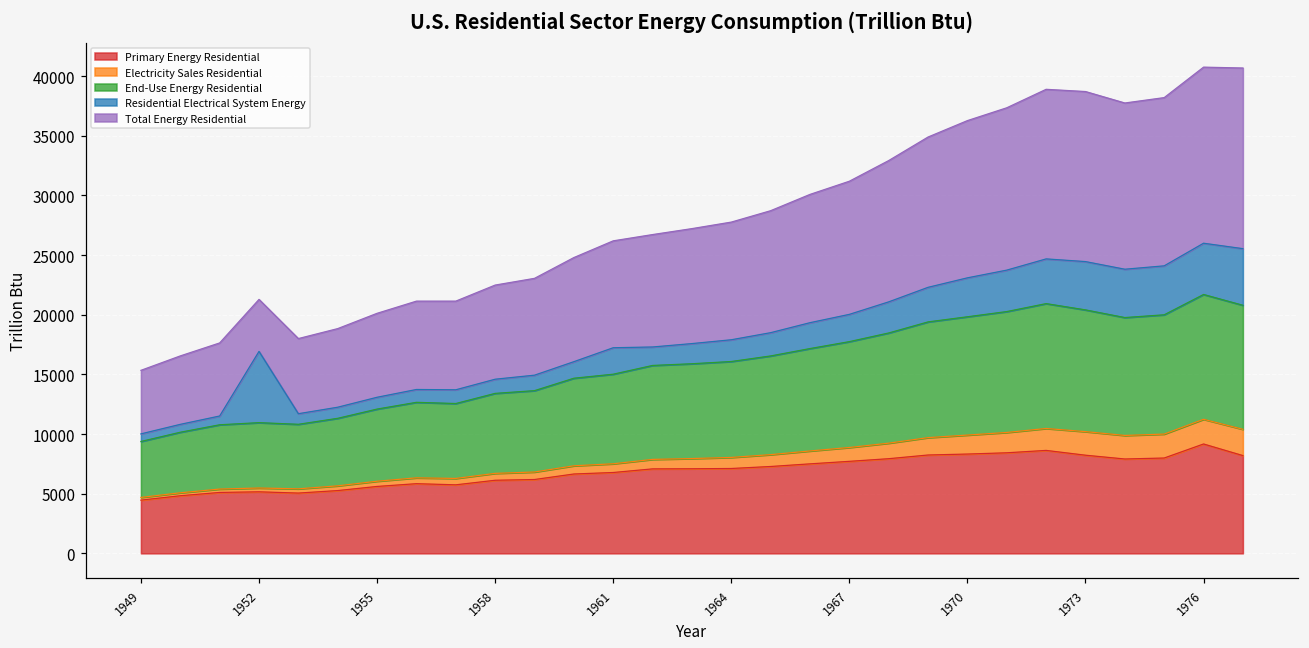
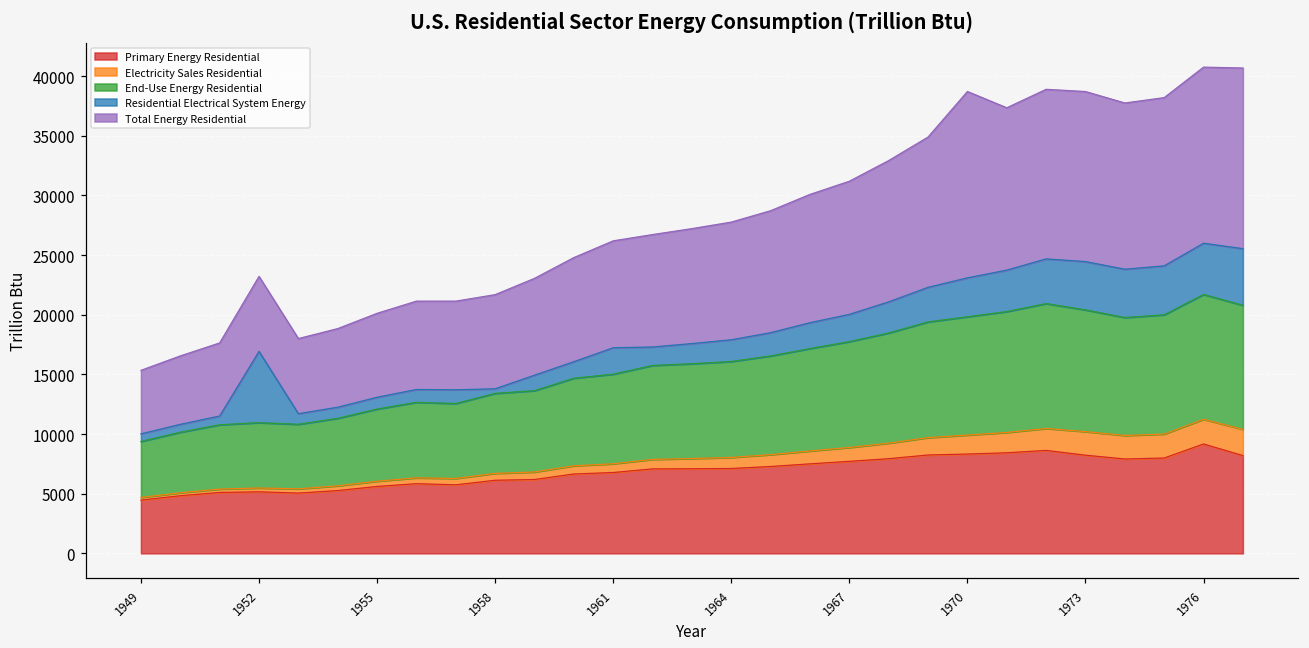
Total Energy Residential, 1952: 4400 -> 6300
Residential Electrical System Energy, 1958: 1200 -> 400
Total Energy Residential, 1970: 13200 -> 15600
